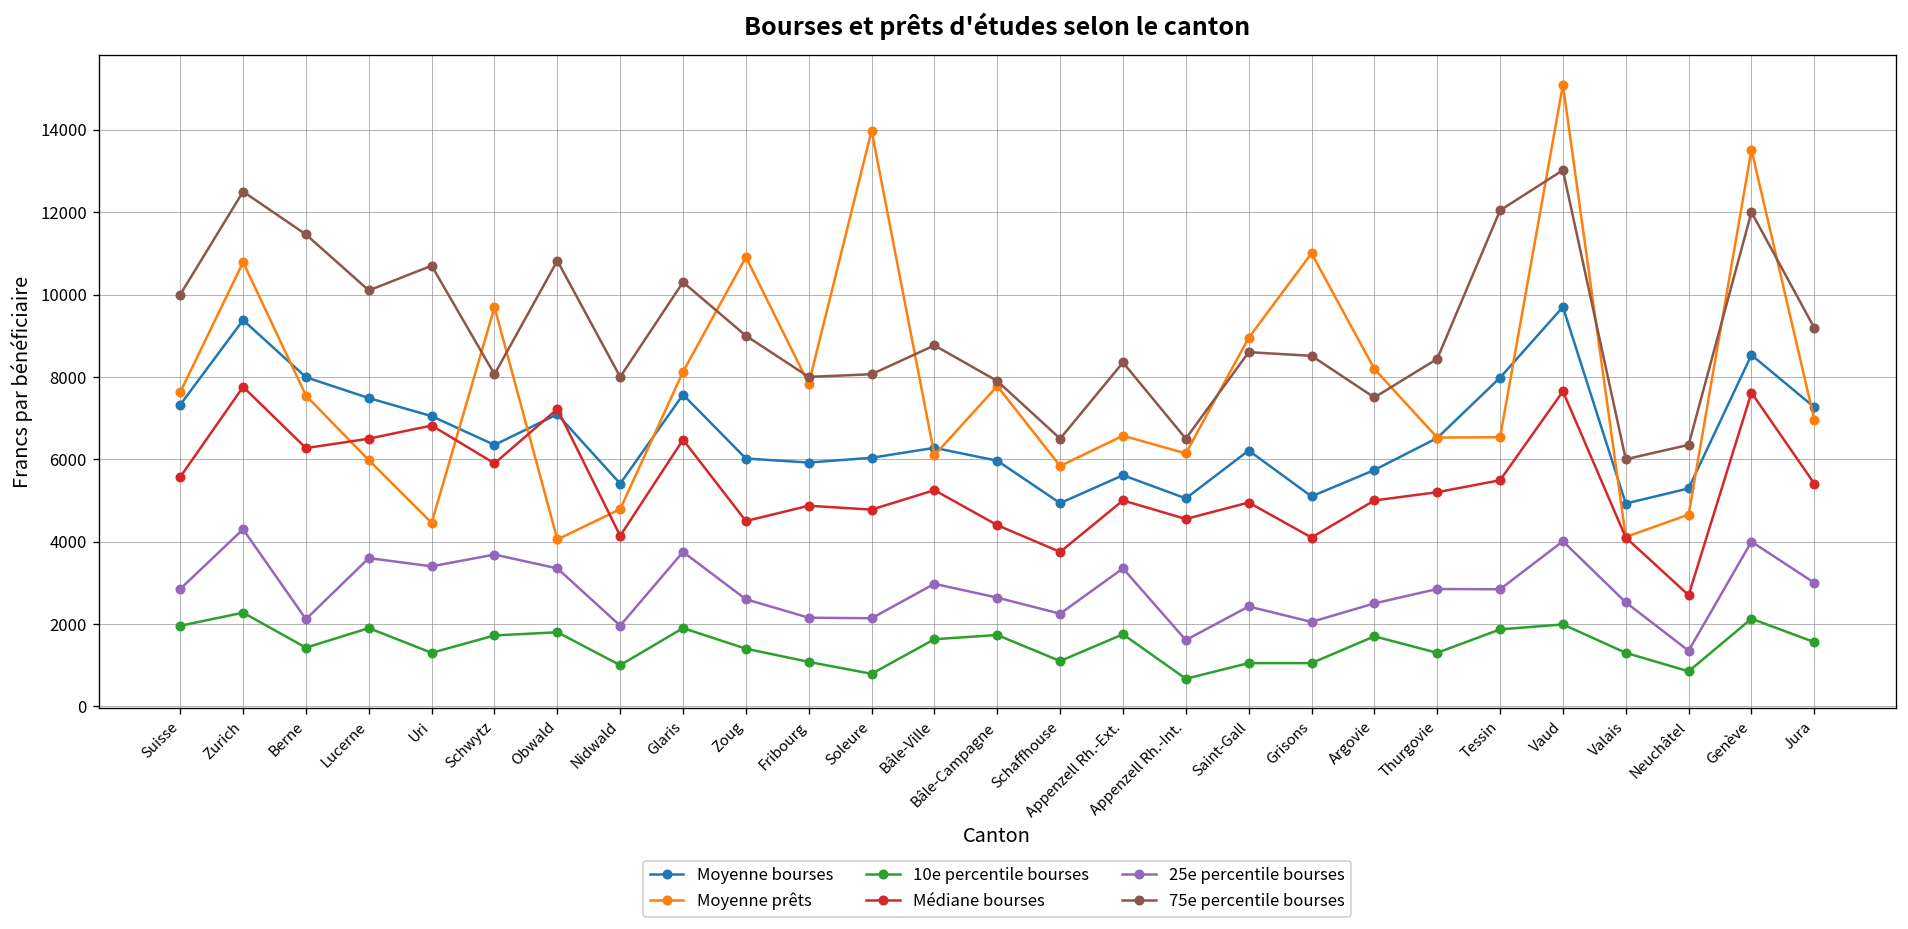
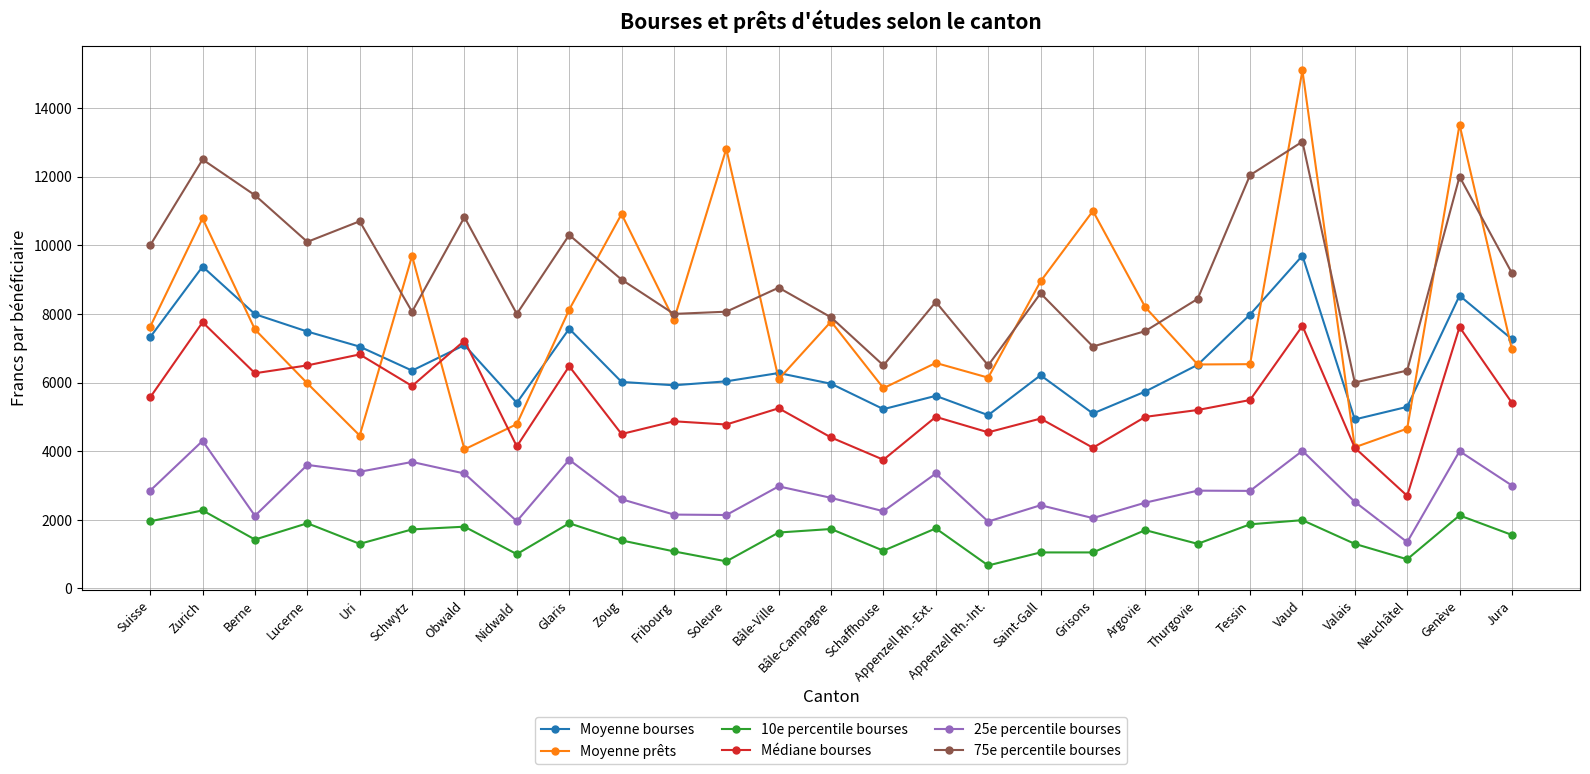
Moyenne prêts, Soleure: 14000 -> 12800
Moyenne bourses, Schaffhouse: 4900 -> 5200
25e percentile bourses, Appenzell Rh.-Int.: 1600 -> 2000
75e percentile bourses, Grisons: 8500 -> 7100
